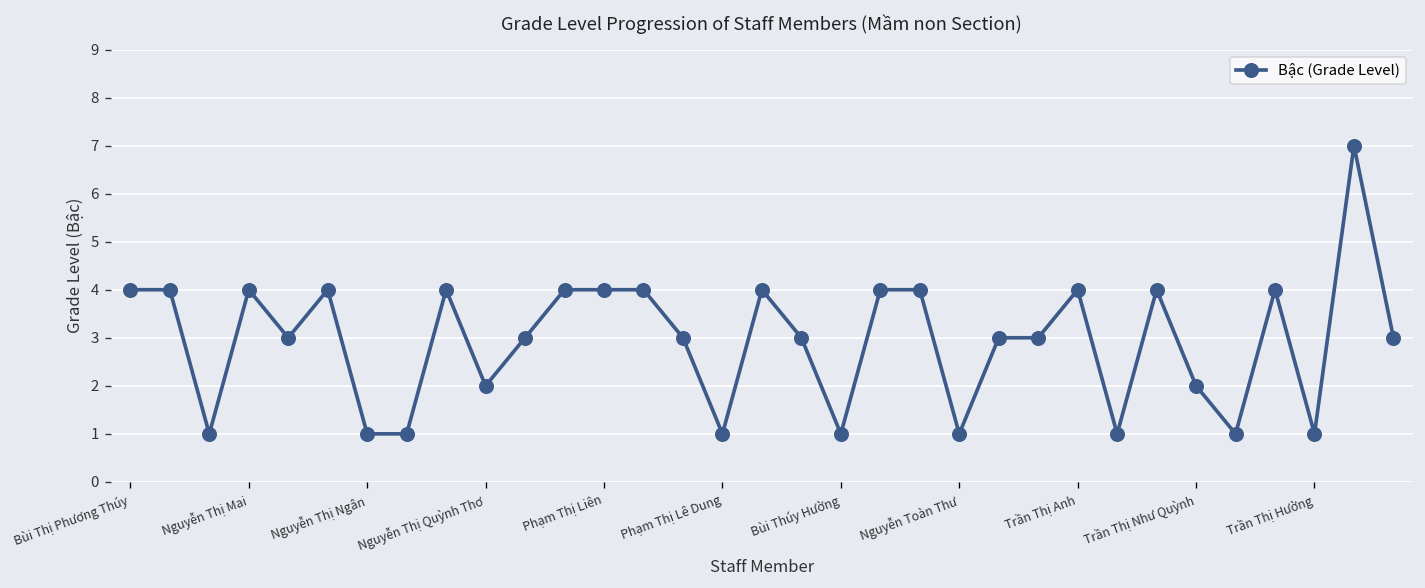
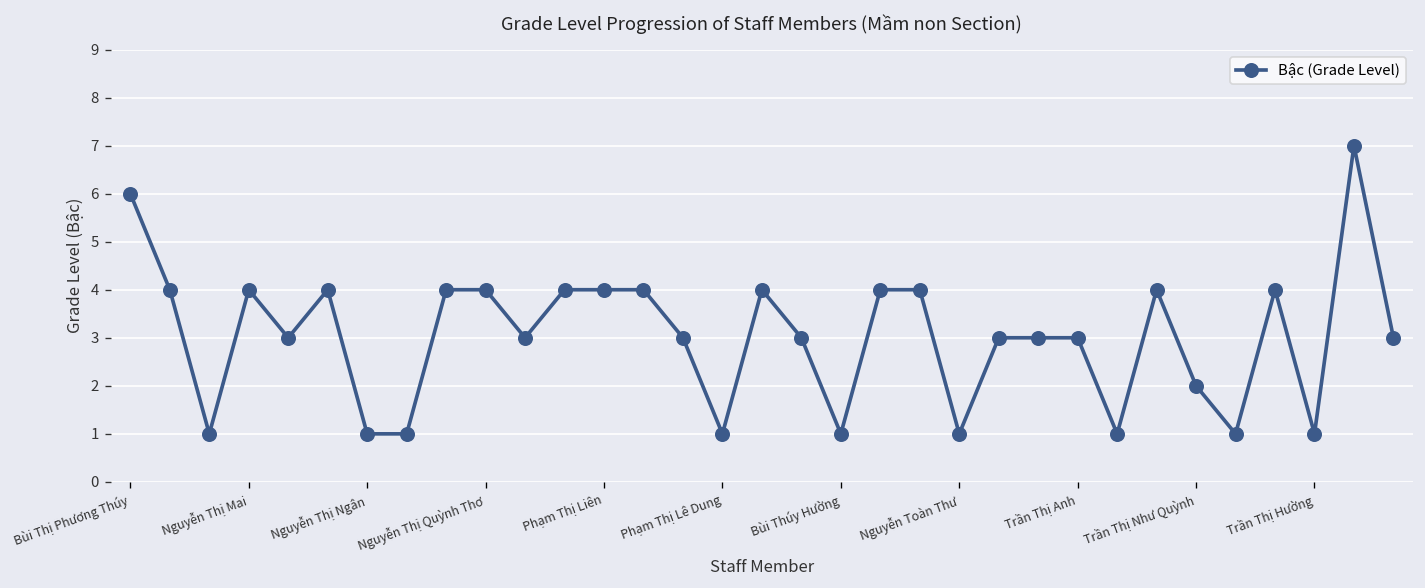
Bùi Thị Phương Thúy: 4 -> 6
Nguyễn Thị Quỳnh Thơ: 2 -> 4
Trần Thị Anh: 4 -> 3
